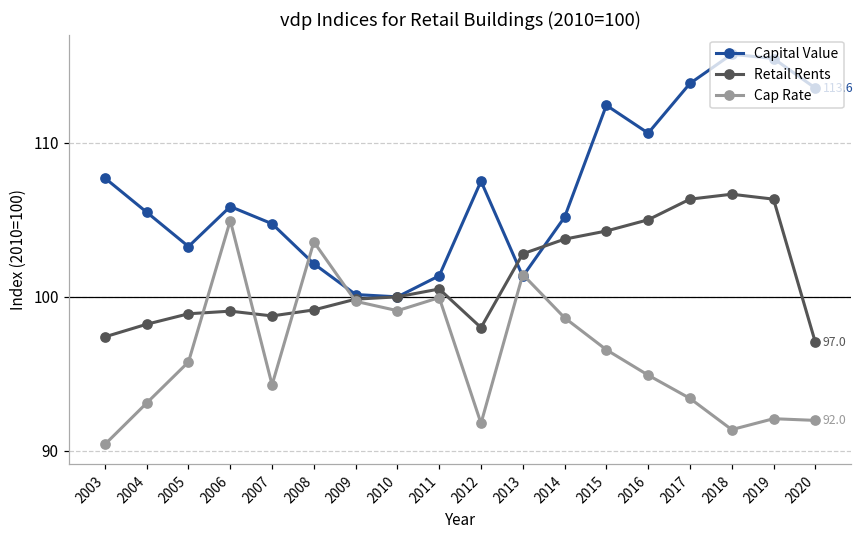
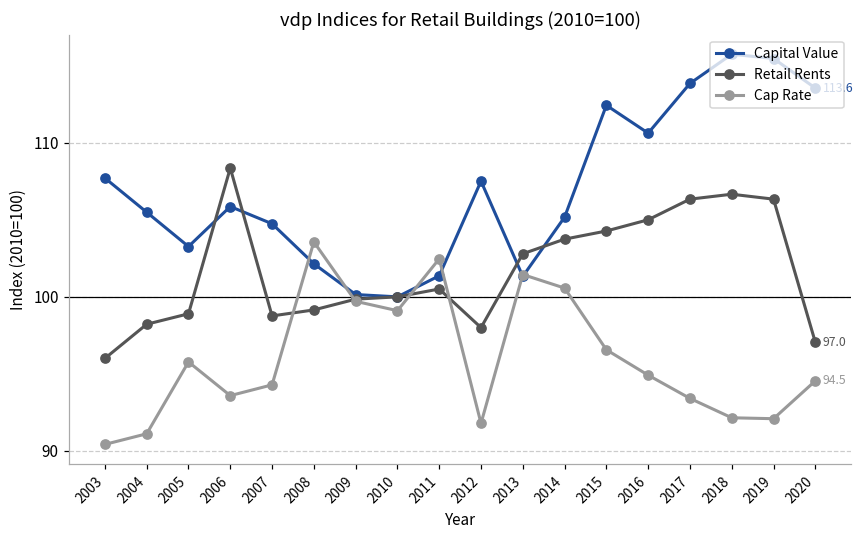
Retail Rents, 2003: 97.4 -> 96.0
Cap Rate, 2004: 93.1 -> 91.1
Retail Rents, 2006: 99.1 -> 108.4
Cap Rate, 2006: 105.0 -> 93.6
Cap Rate, 2011: 100.0 -> 102.5
Cap Rate, 2014: 98.6 -> 100.6
Cap Rate, 2018: 91.4 -> 92.1
Cap Rate, 2020: 92.0 -> 94.5
